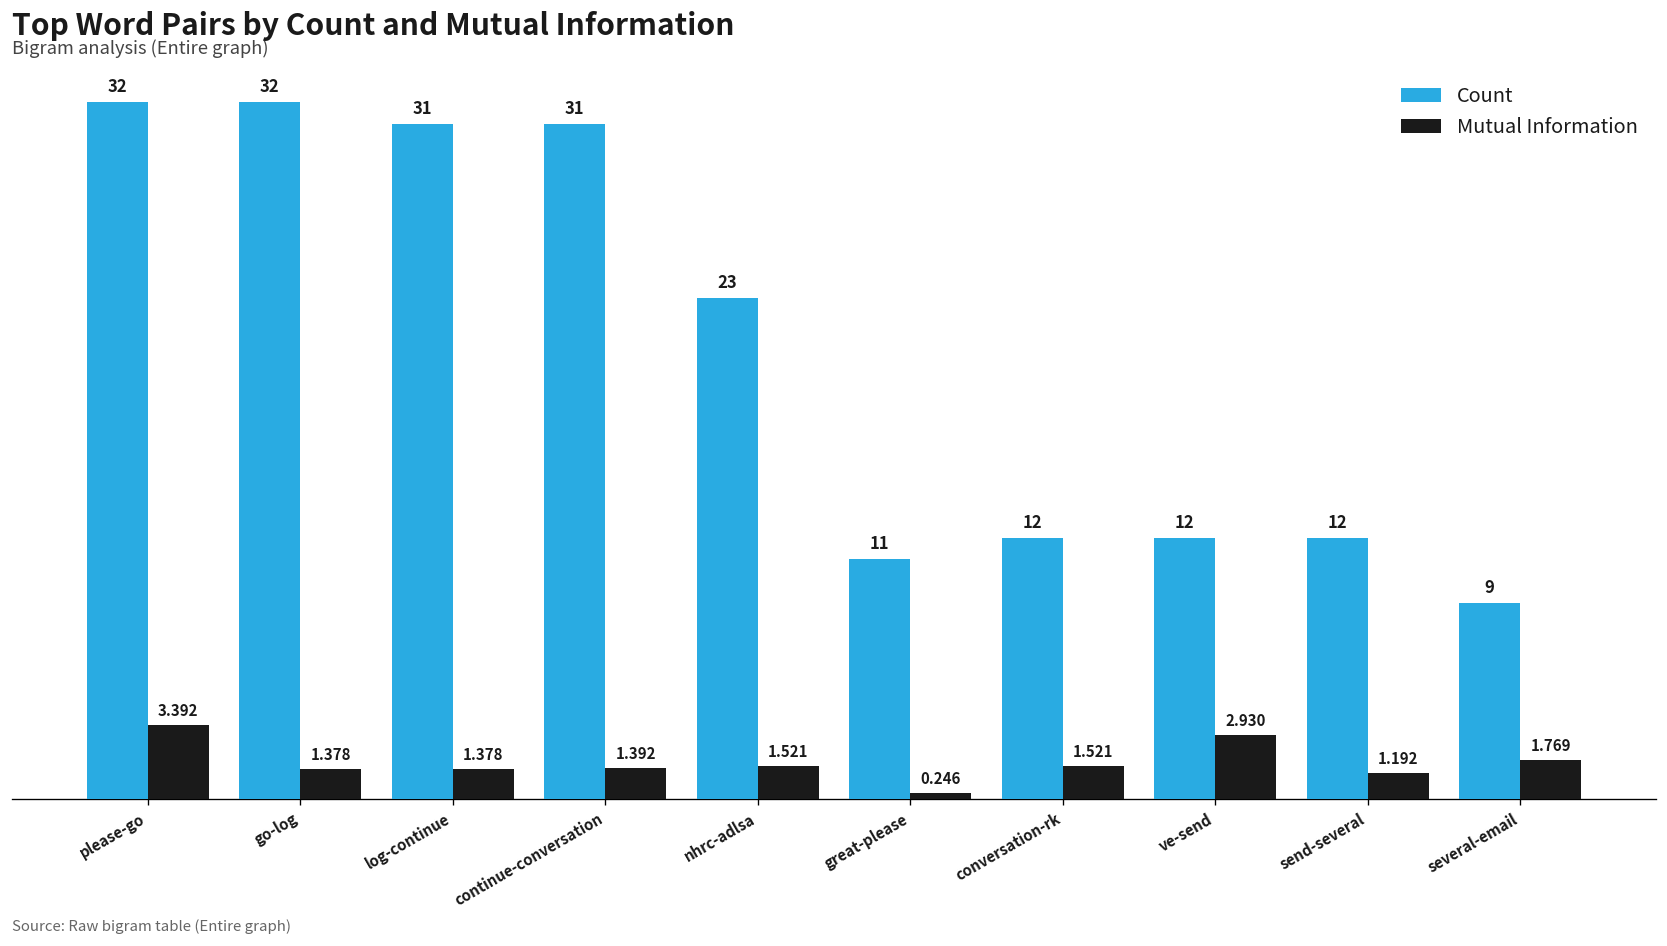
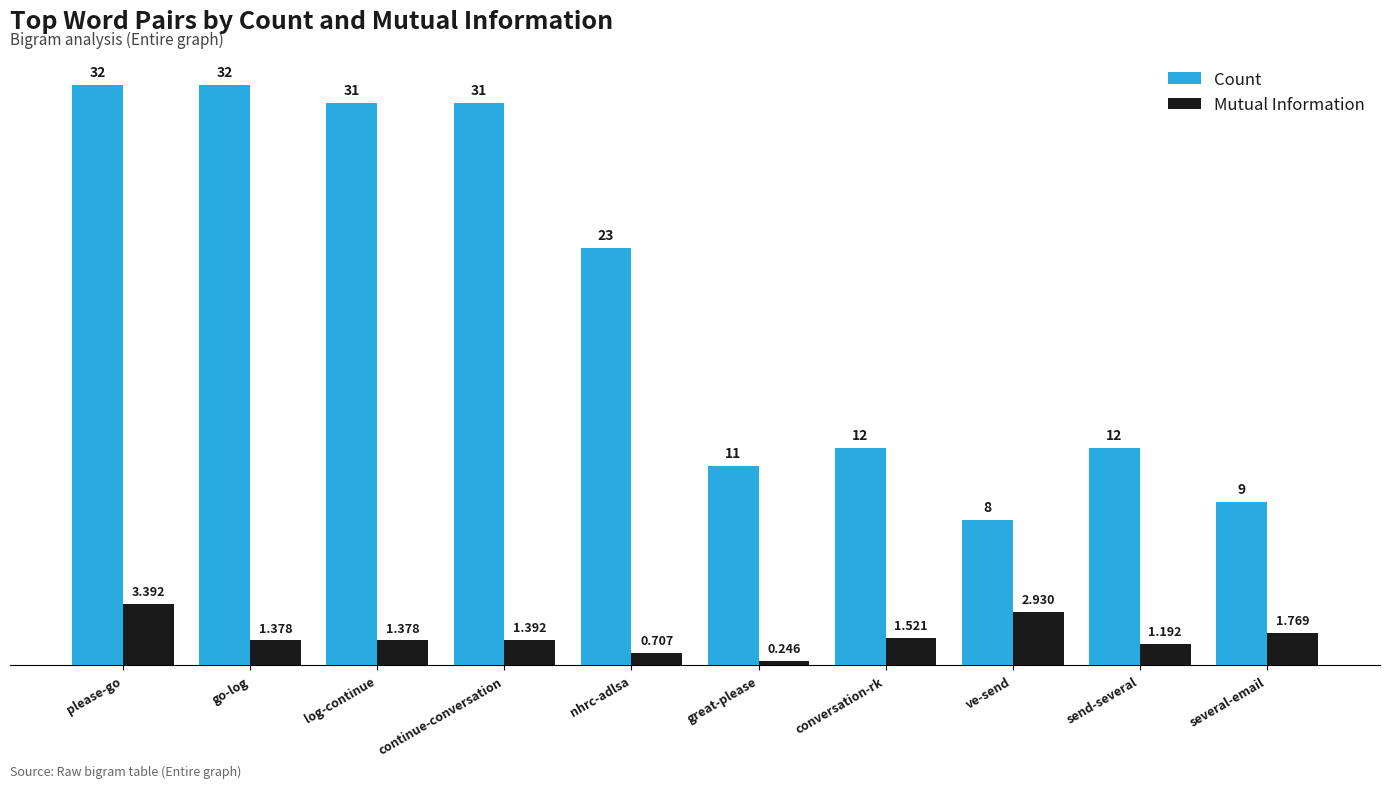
Mutual Information, nhrc-adlsa: 1.521 -> 0.707
Count, ve-send: 12 -> 8
